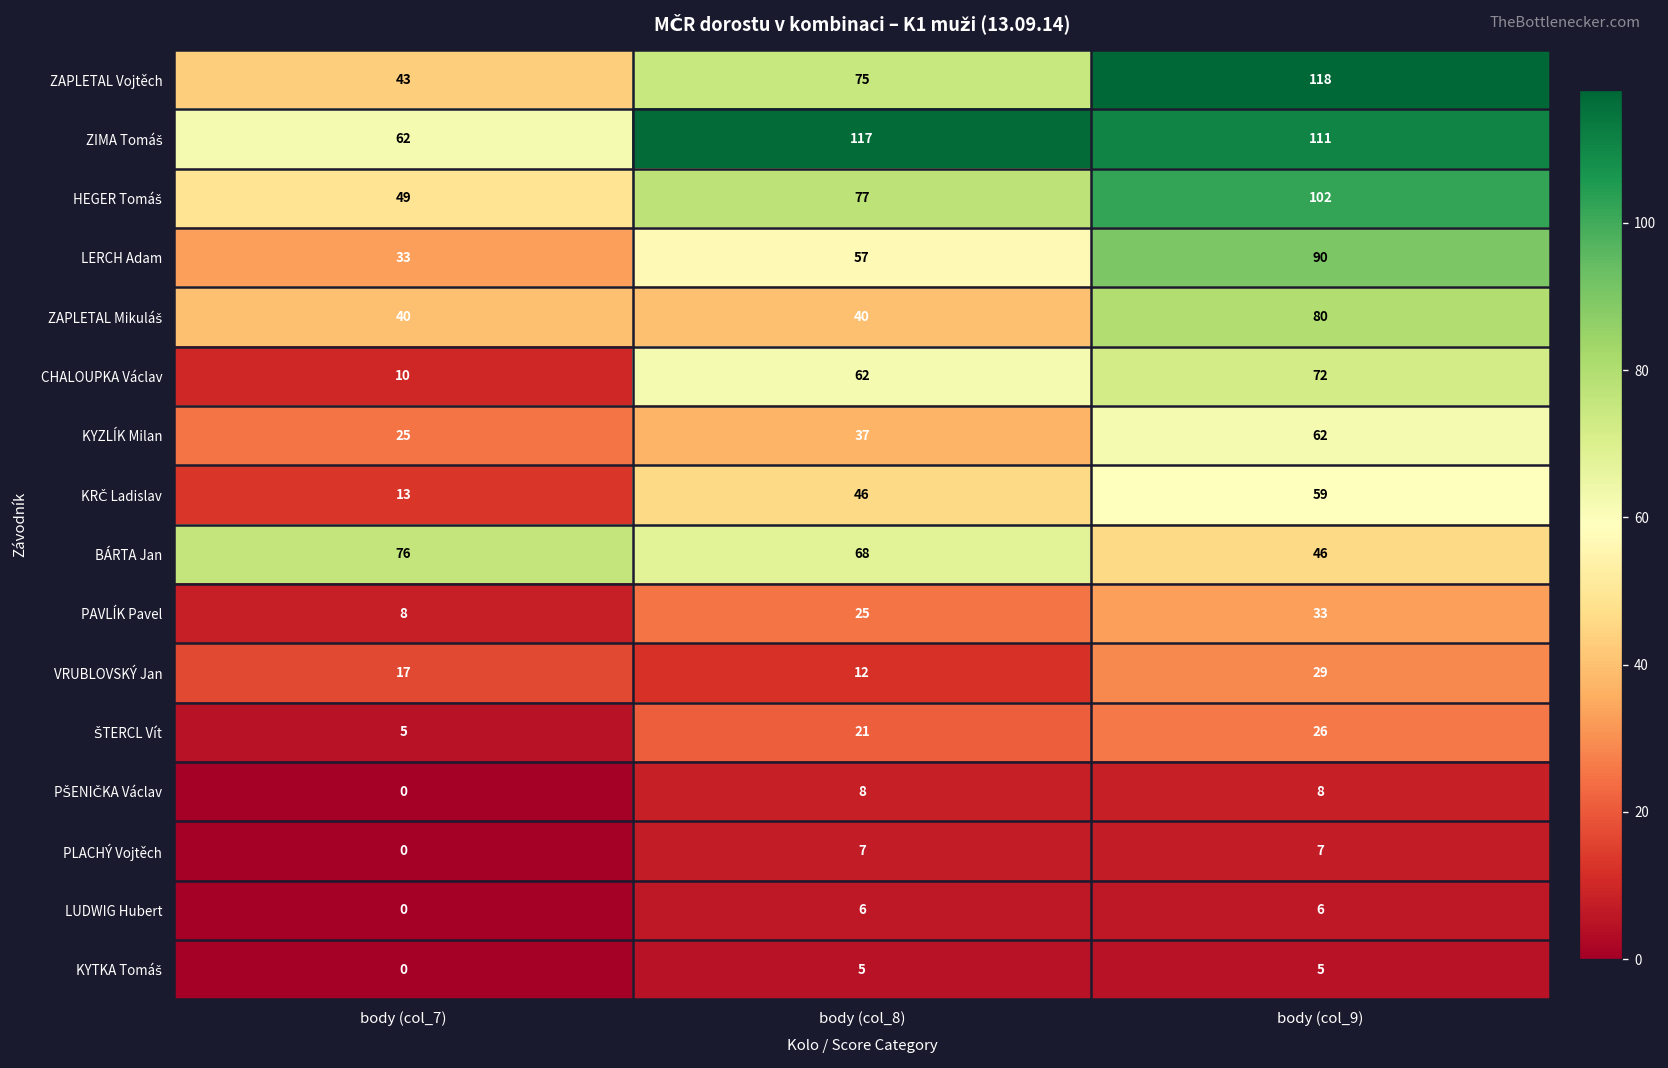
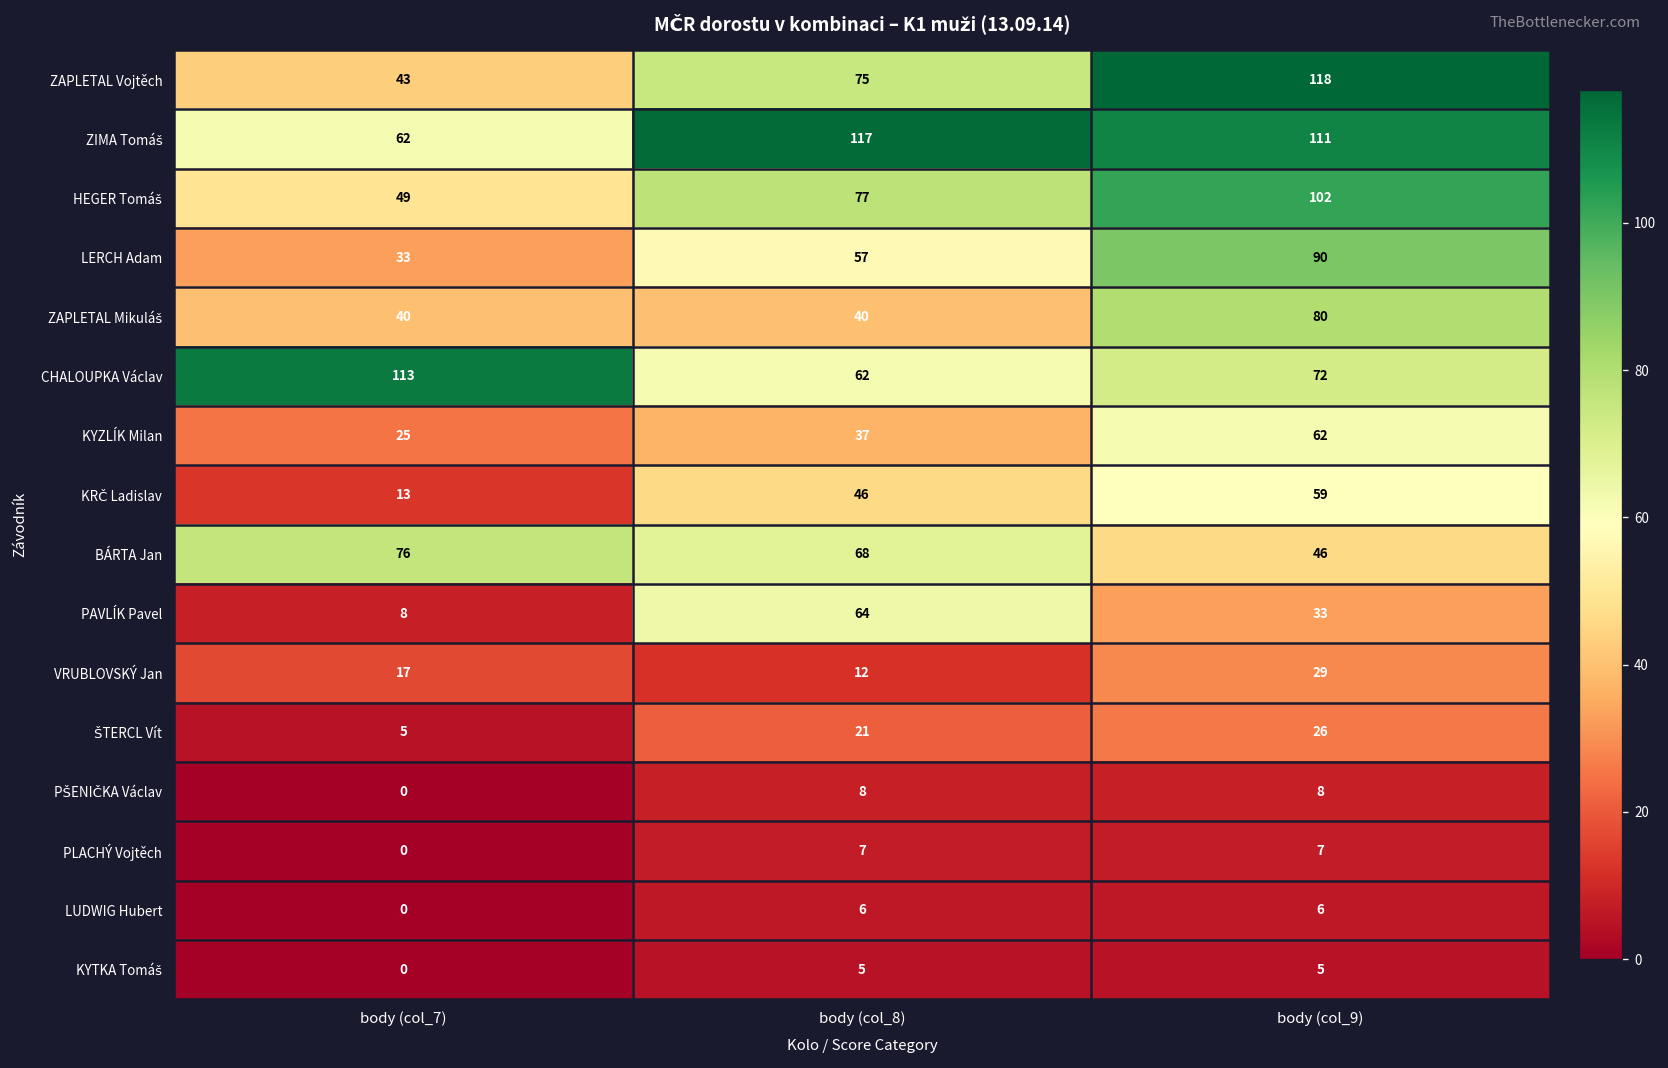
CHALOUPKA Václav, body (col_7): 10 -> 113
PAVLÍK Pavel, body (col_8): 25 -> 64
